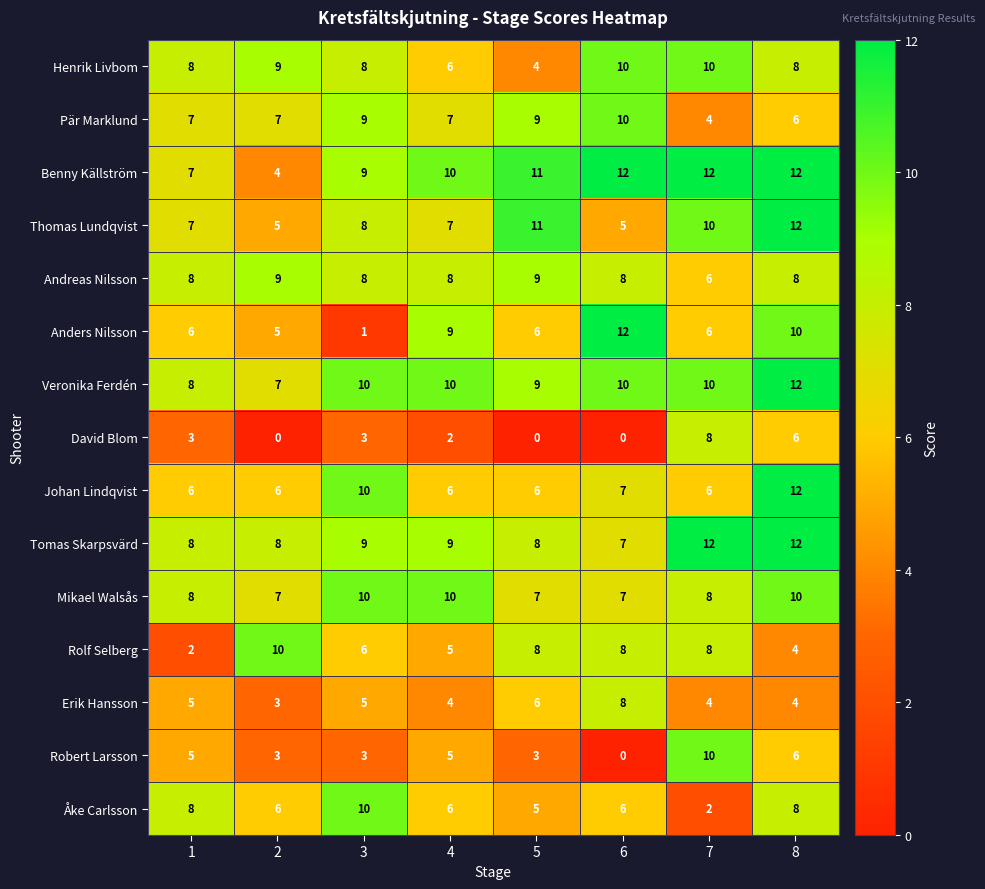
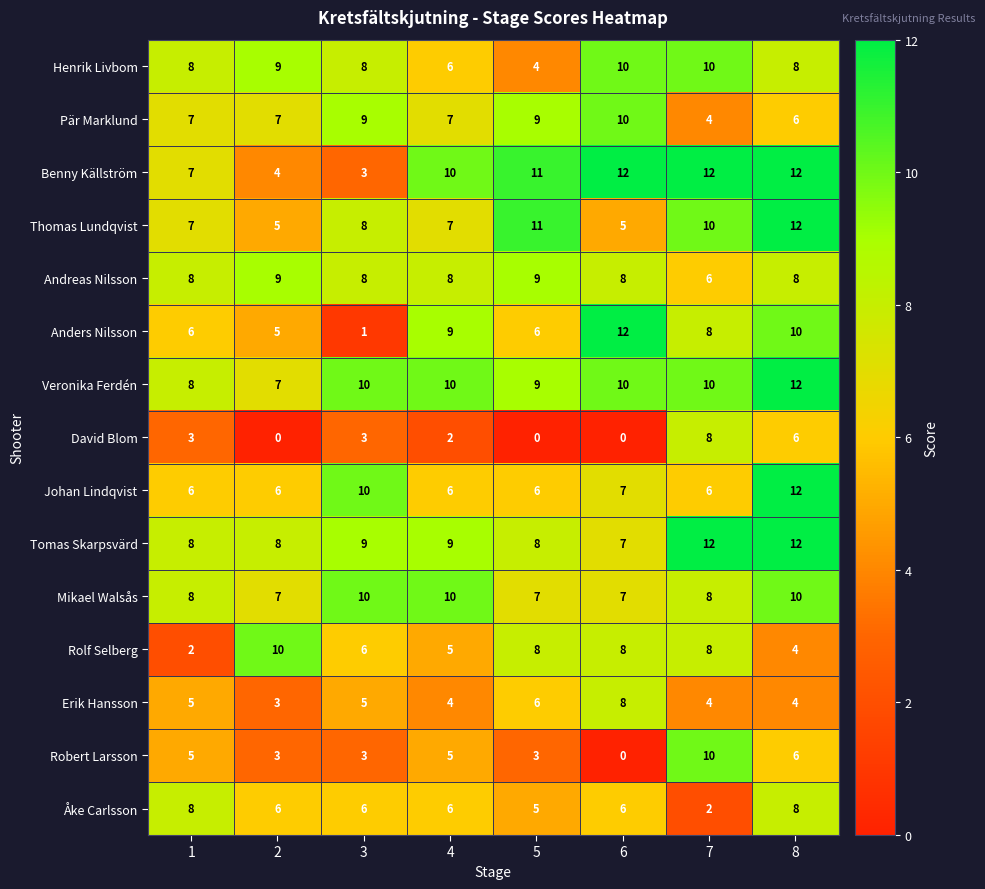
Benny Källström, 3: 9 -> 3
Anders Nilsson, 7: 6 -> 8
Åke Carlsson, 3: 10 -> 6
